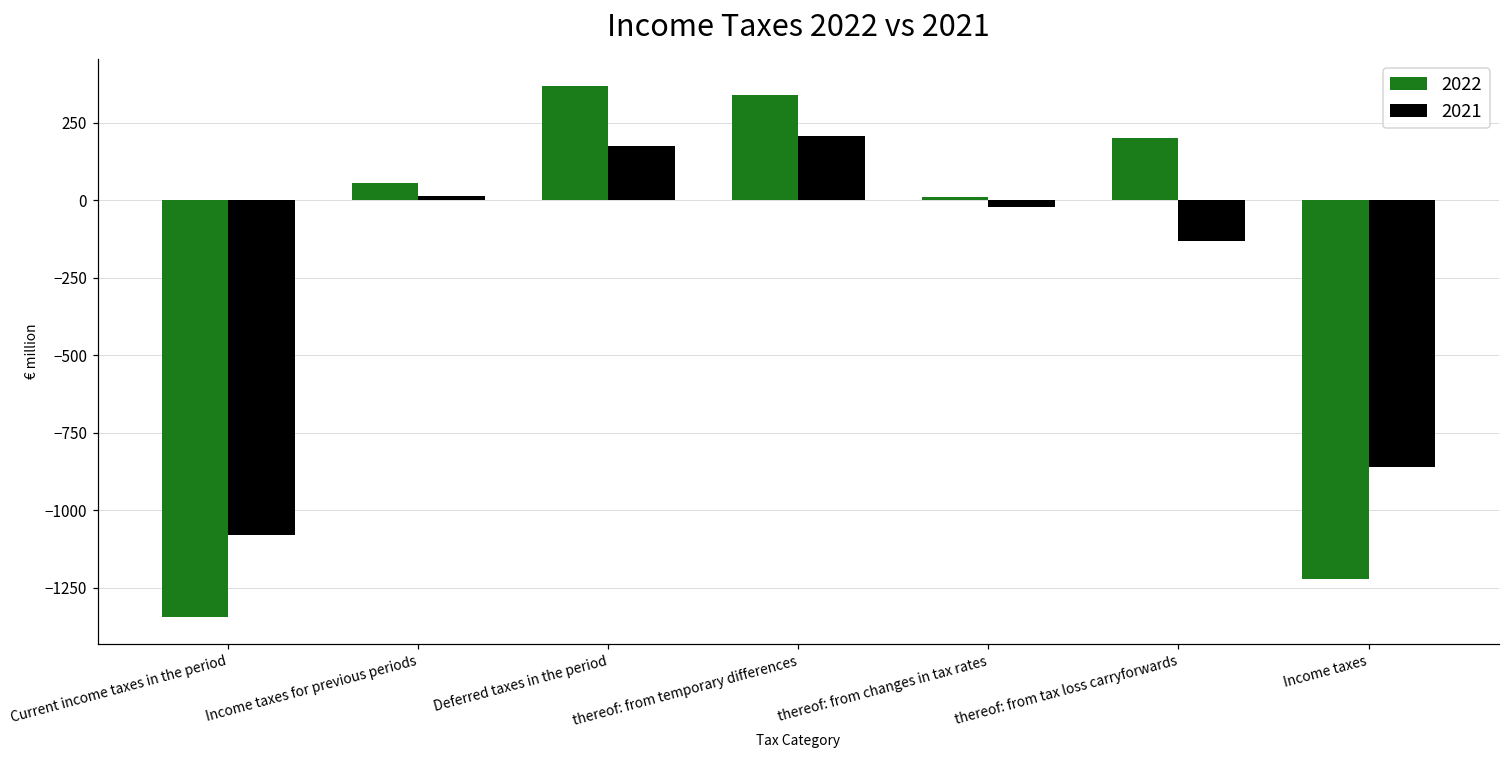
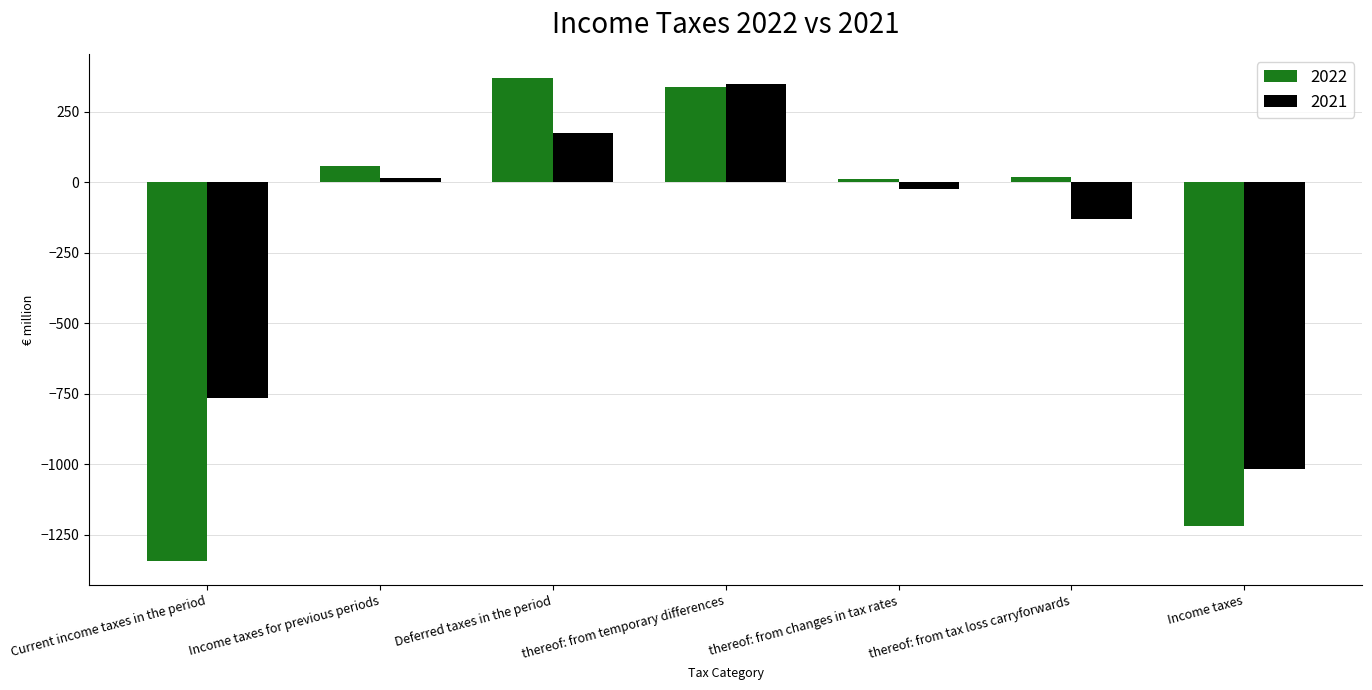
2021, Current income taxes in the period: -1080 -> -770
2021, thereof: from temporary differences: 210 -> 350
2022, thereof: from tax loss carryforwards: 200 -> 20
2021, Income taxes: -860 -> -1020
